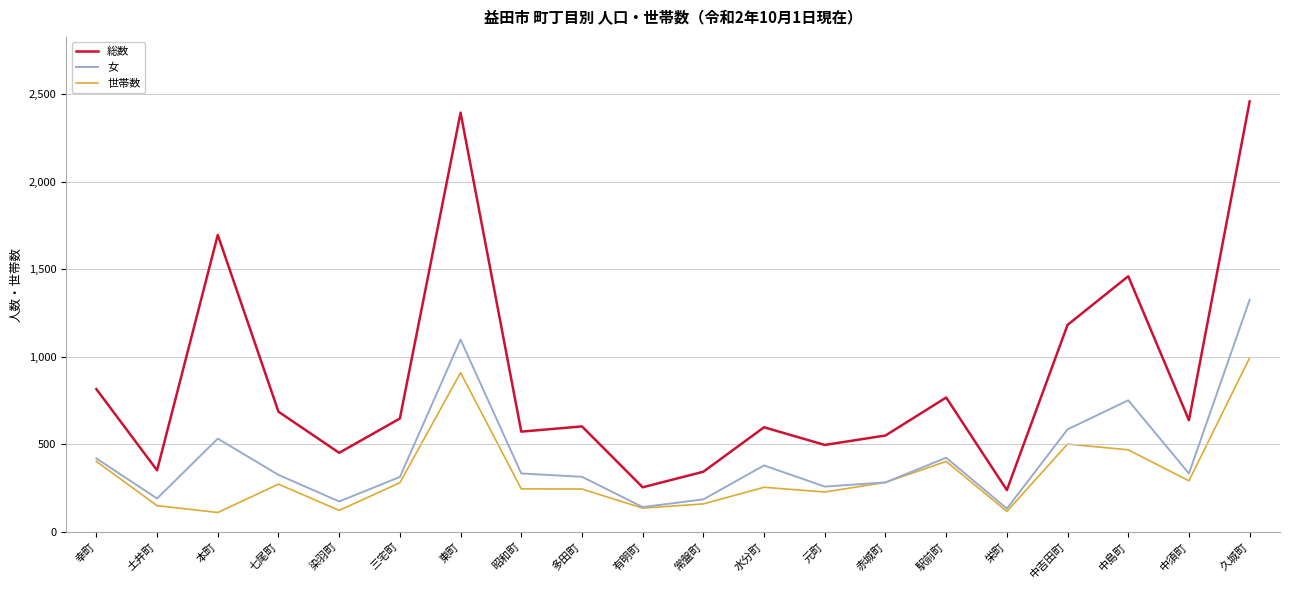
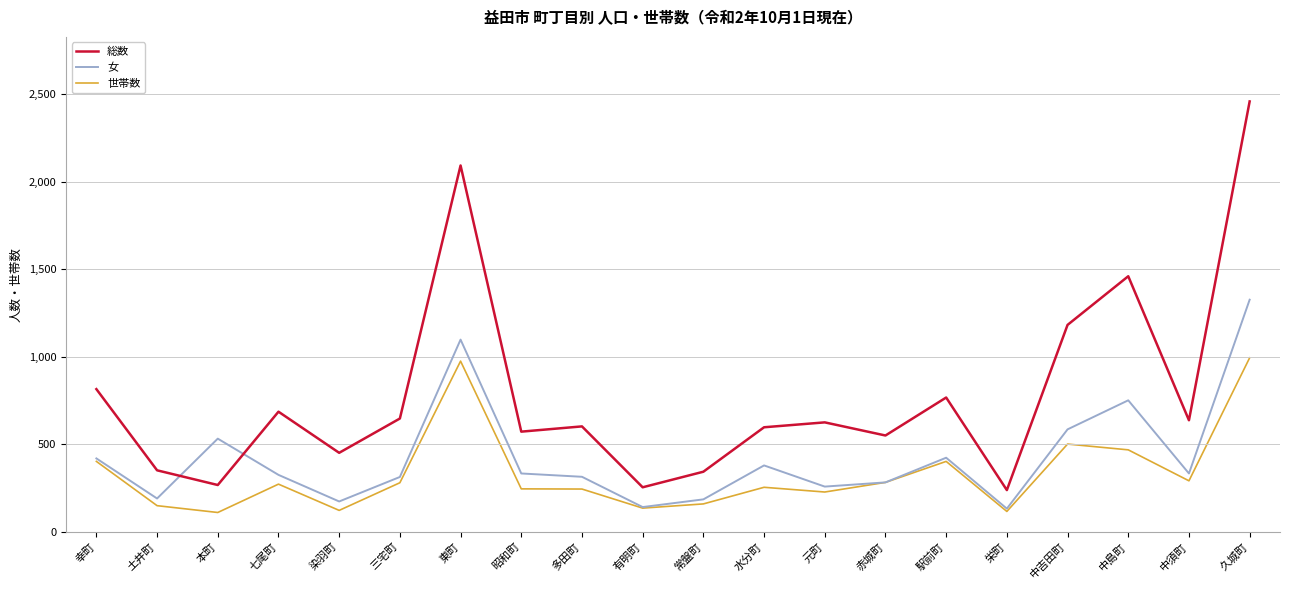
総数, 本町: 1,700 -> 270
総数, 東町: 2,400 -> 2,090
世帯数, 東町: 910 -> 980
総数, 元町: 500 -> 630
